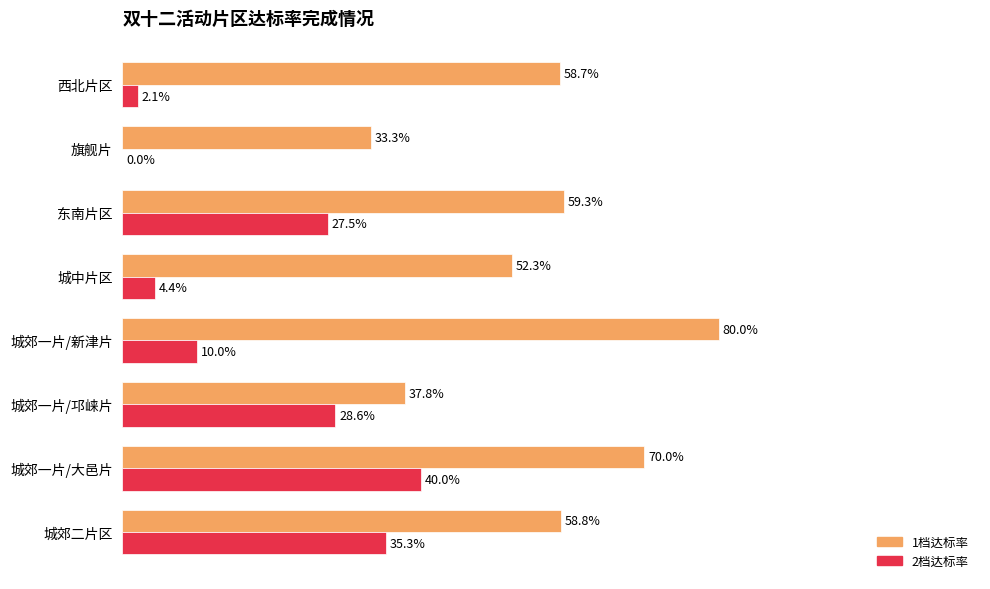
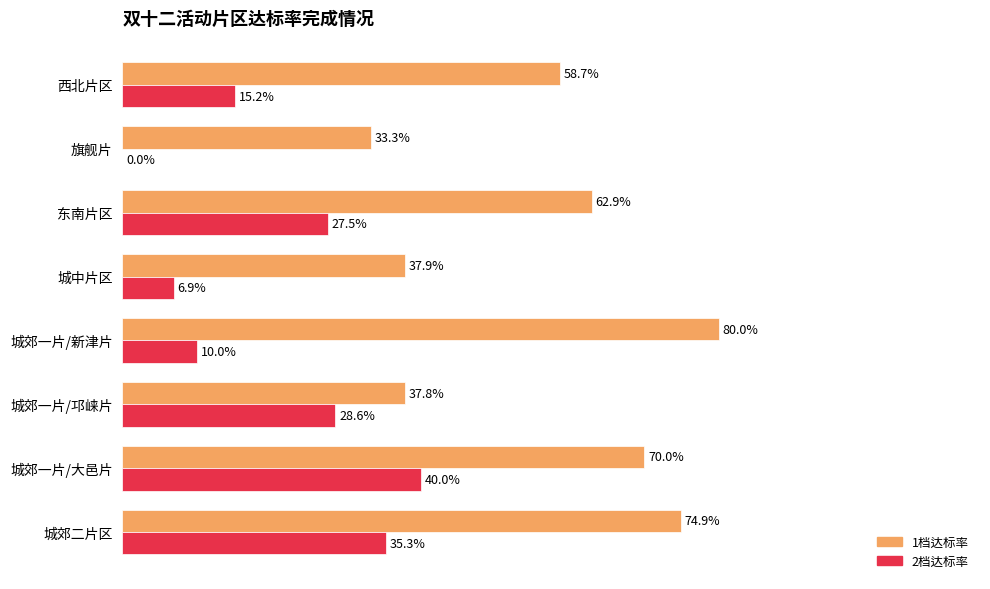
2档达标率, 西北片区: 2.1% -> 15.2%
1档达标率, 东南片区: 59.3% -> 62.9%
1档达标率, 城中片区: 52.3% -> 37.9%
2档达标率, 城中片区: 4.4% -> 6.9%
1档达标率, 城郊二片区: 58.8% -> 74.9%
